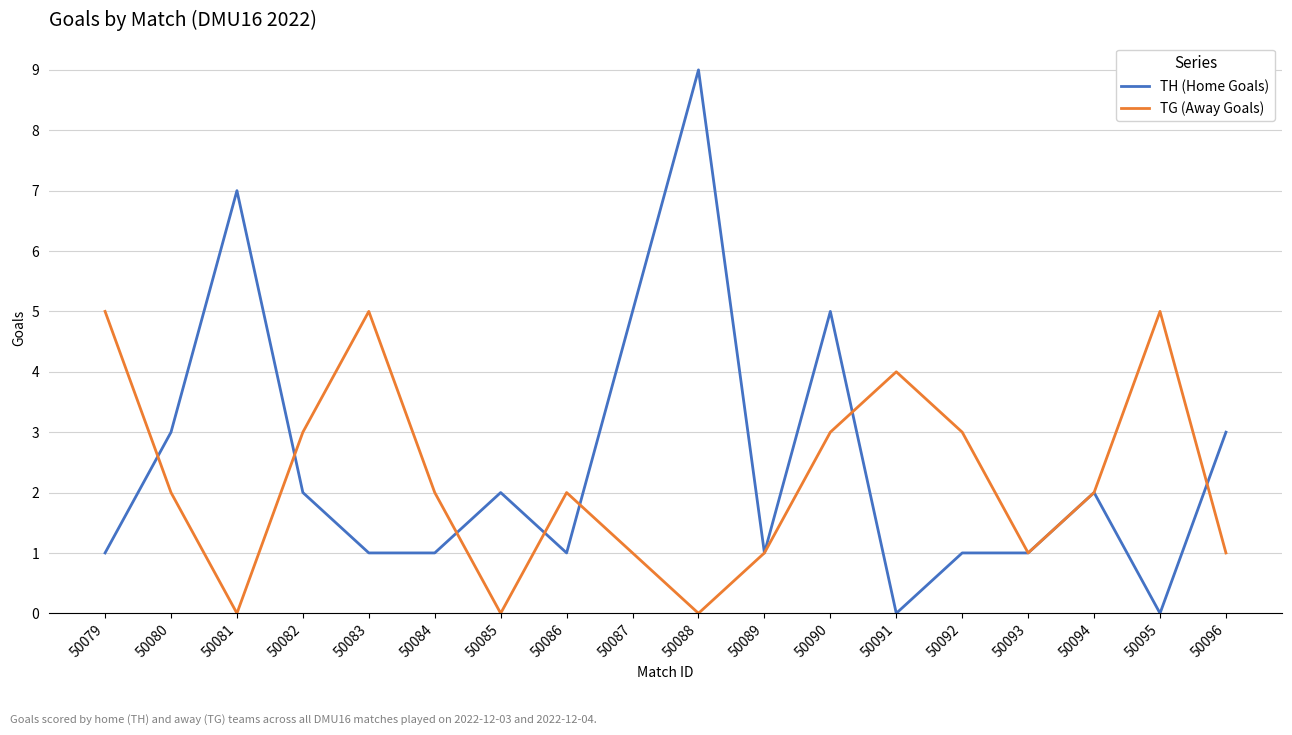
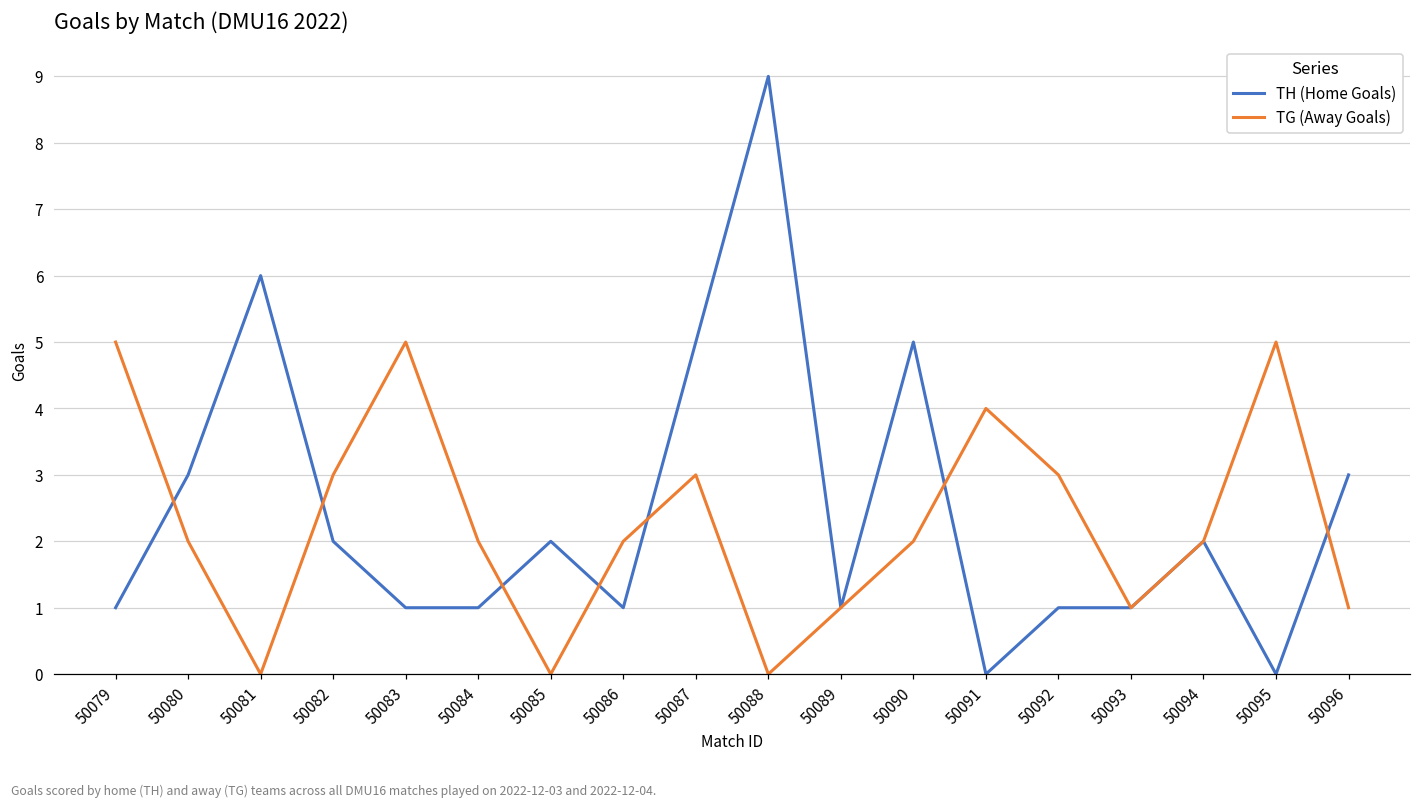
TH (Home Goals), 50081: 7 -> 6
TG (Away Goals), 50087: 1 -> 3
TG (Away Goals), 50090: 3 -> 2
